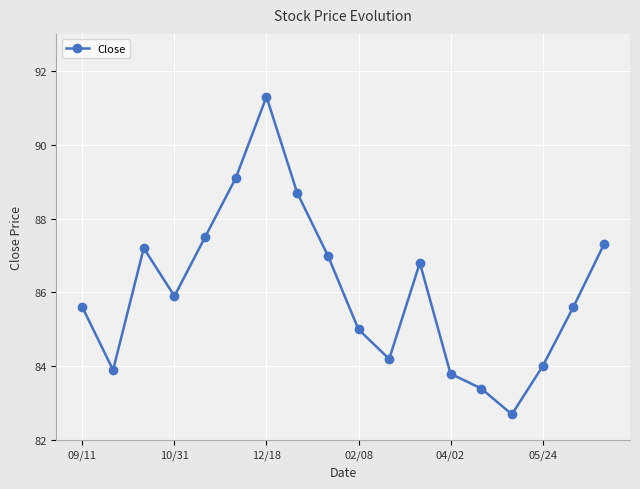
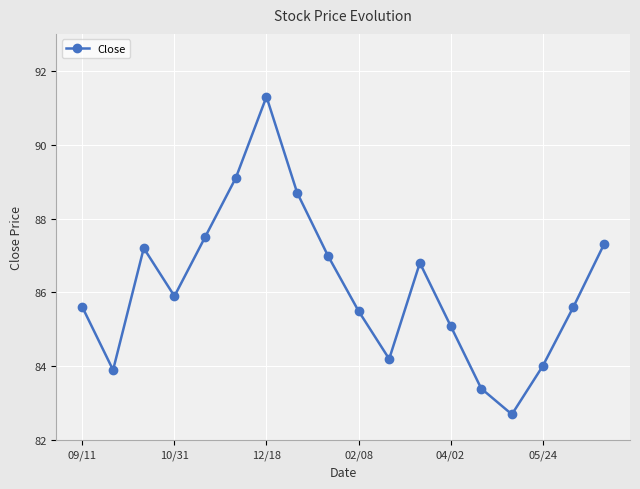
02/08: 85.0 -> 85.5
04/02: 83.8 -> 85.1
